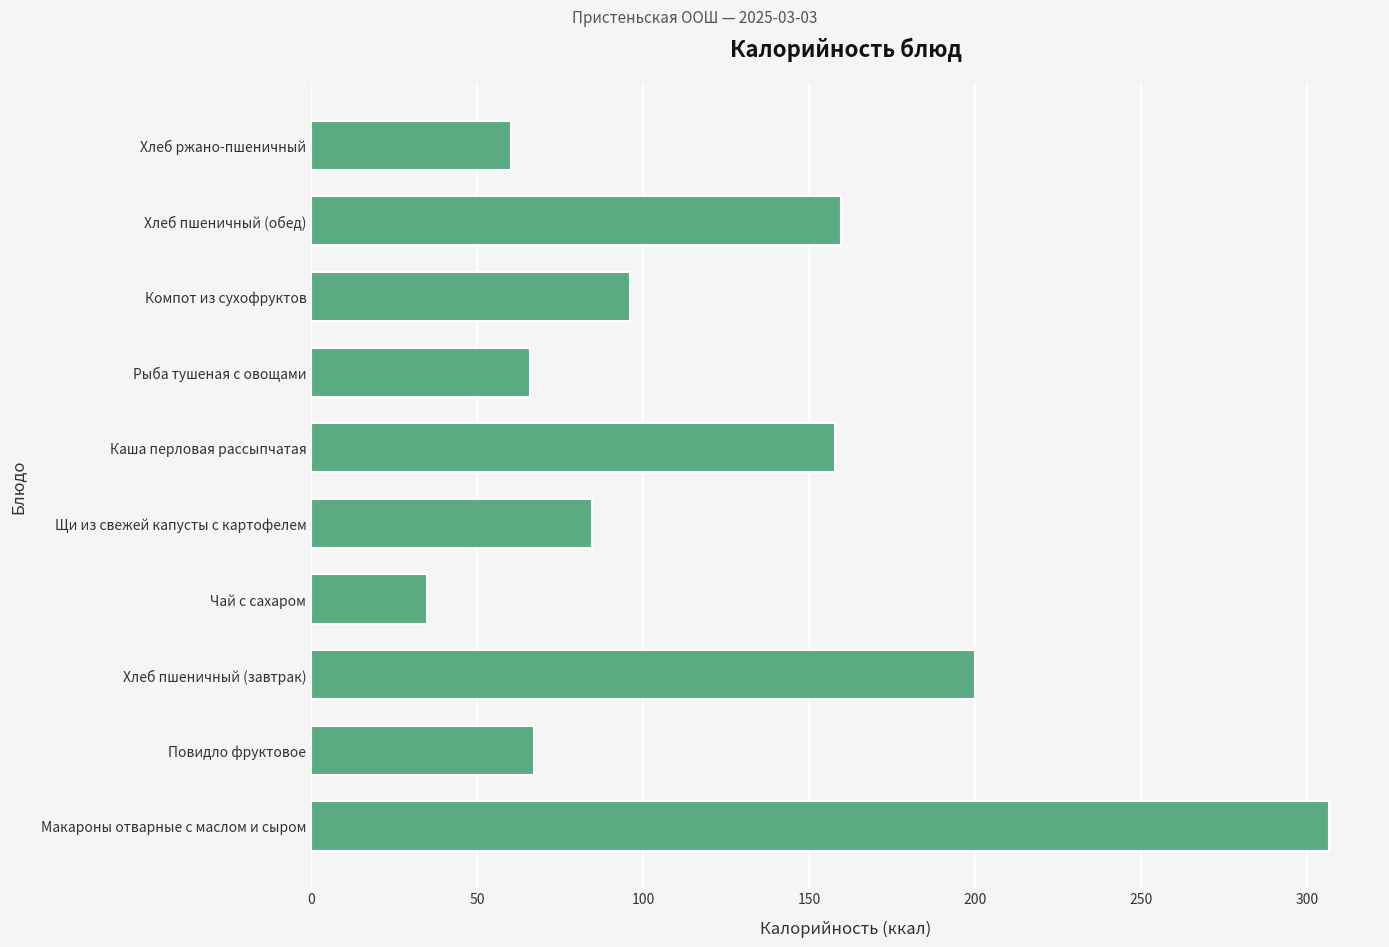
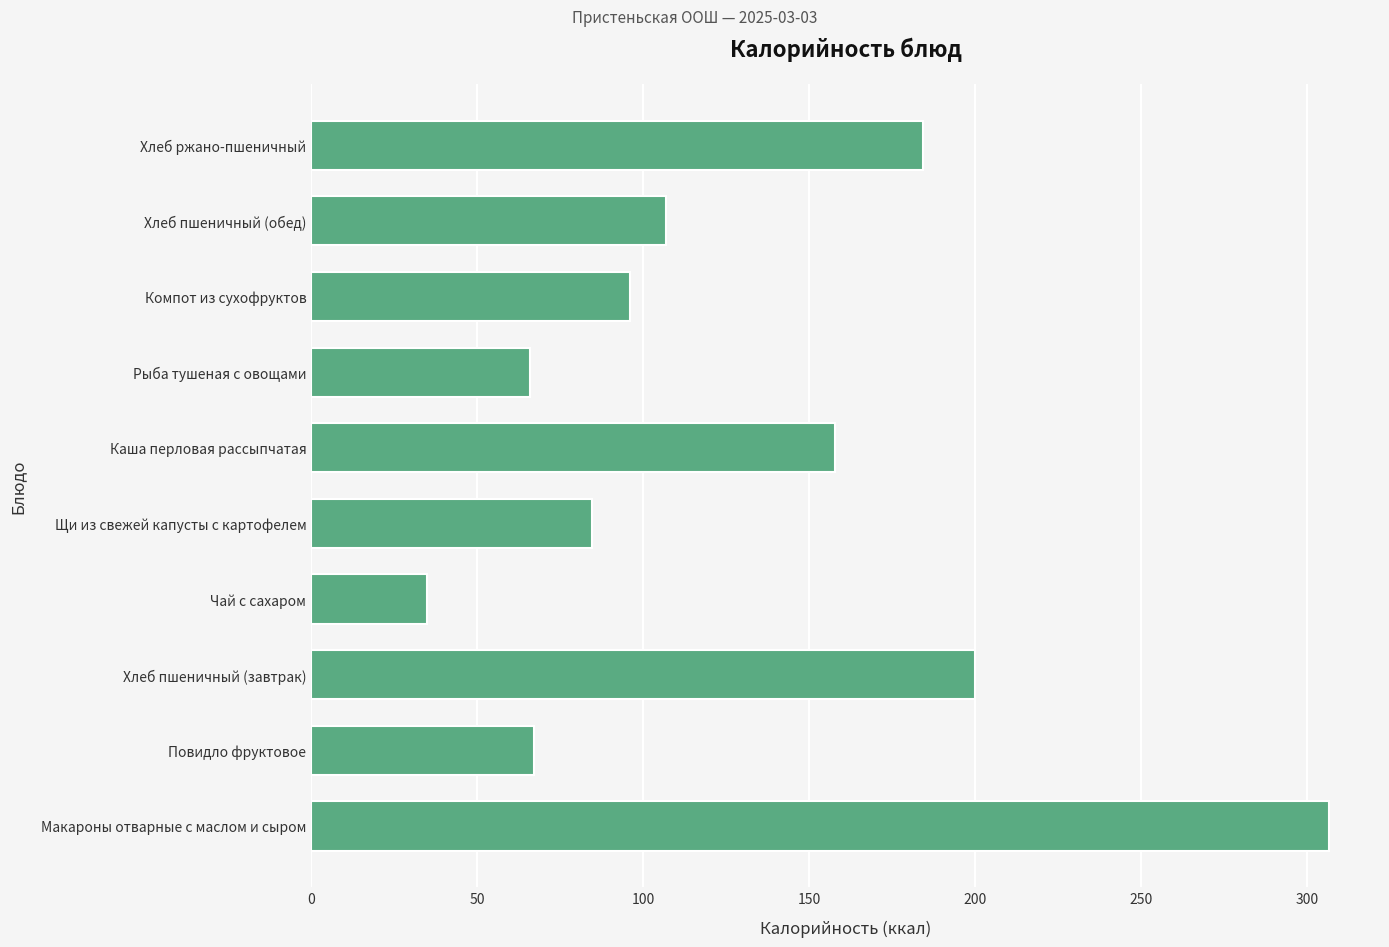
Хлеб ржано-пшеничный: 60 -> 185
Хлеб пшеничный (обед): 160 -> 107
